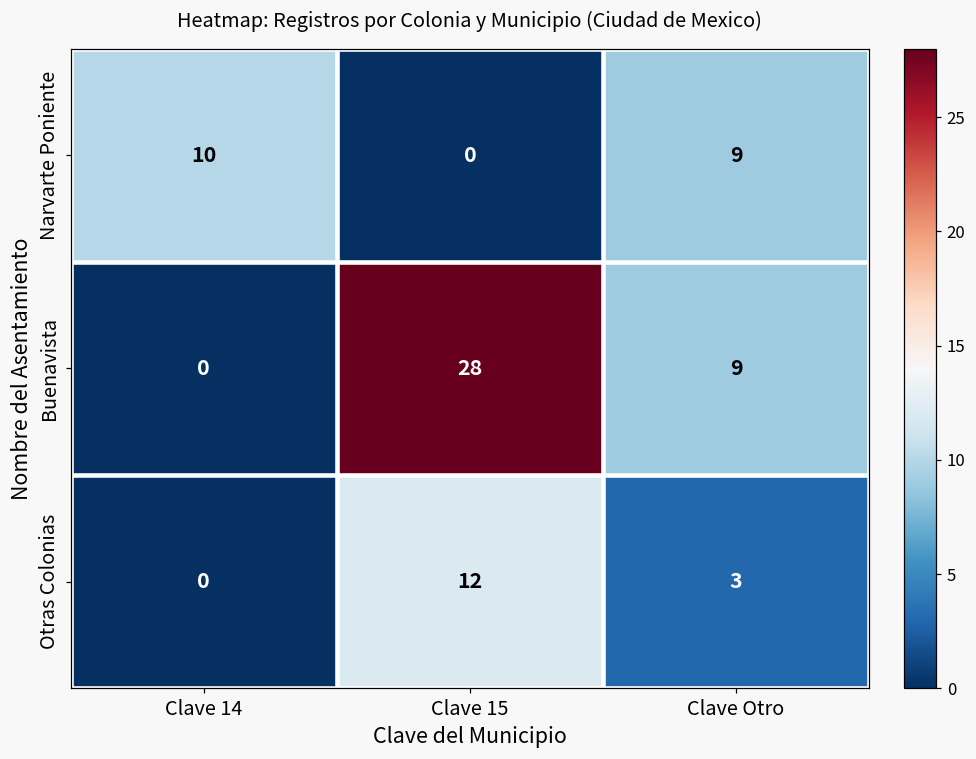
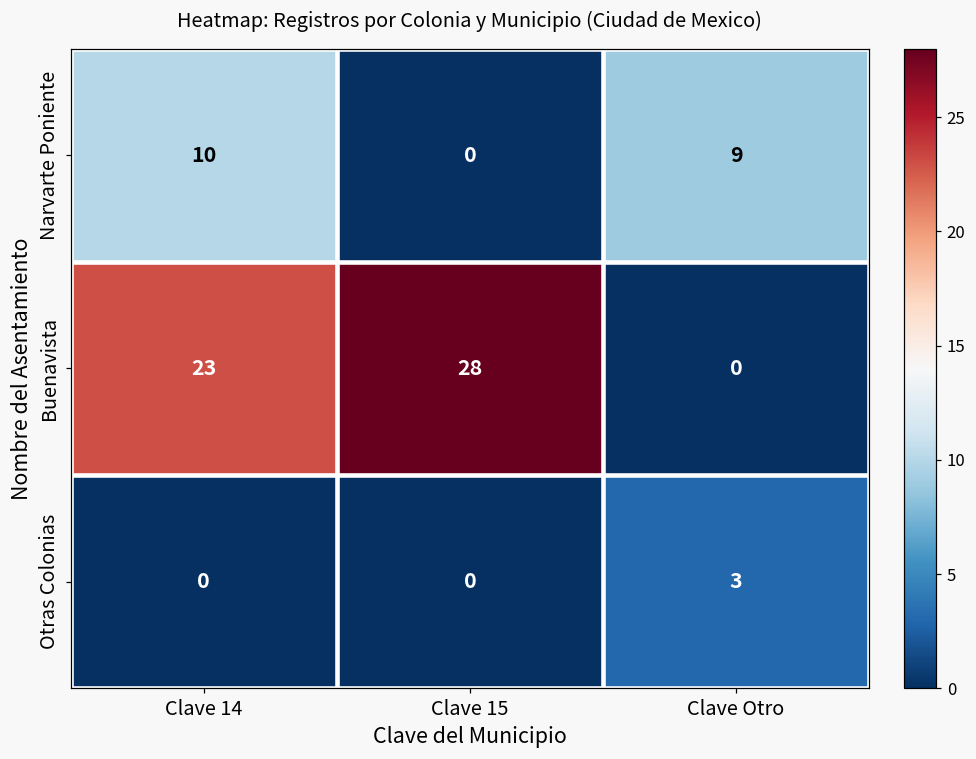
Buenavista, Clave 14: 0 -> 23
Buenavista, Clave Otro: 9 -> 0
Otras Colonias, Clave 15: 12 -> 0
